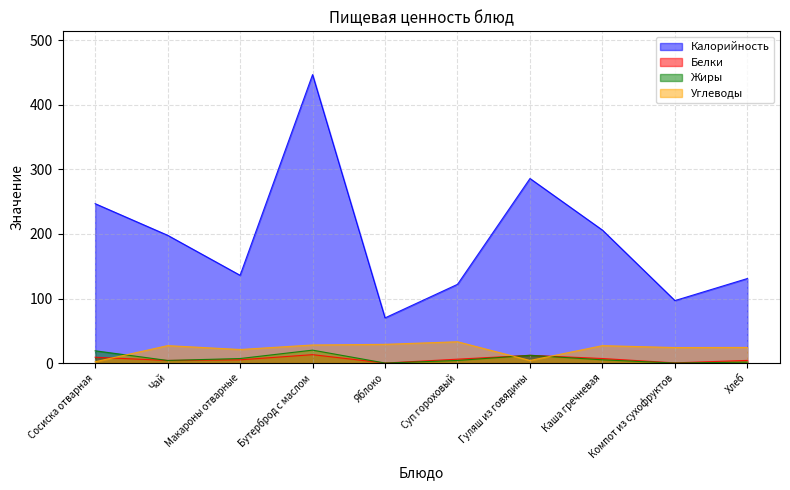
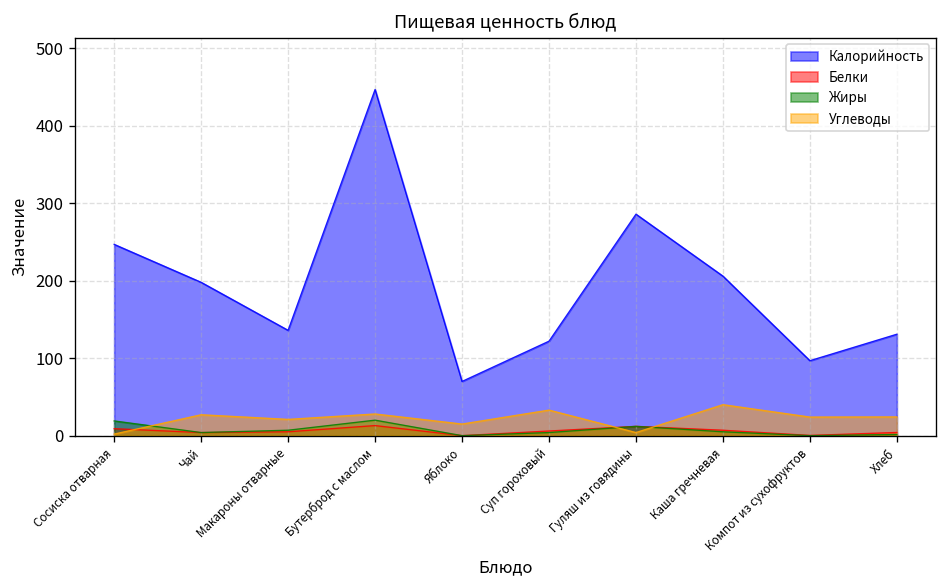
Углеводы, Яблоко: 30 -> 20
Углеводы, Каша гречневая: 30 -> 40
